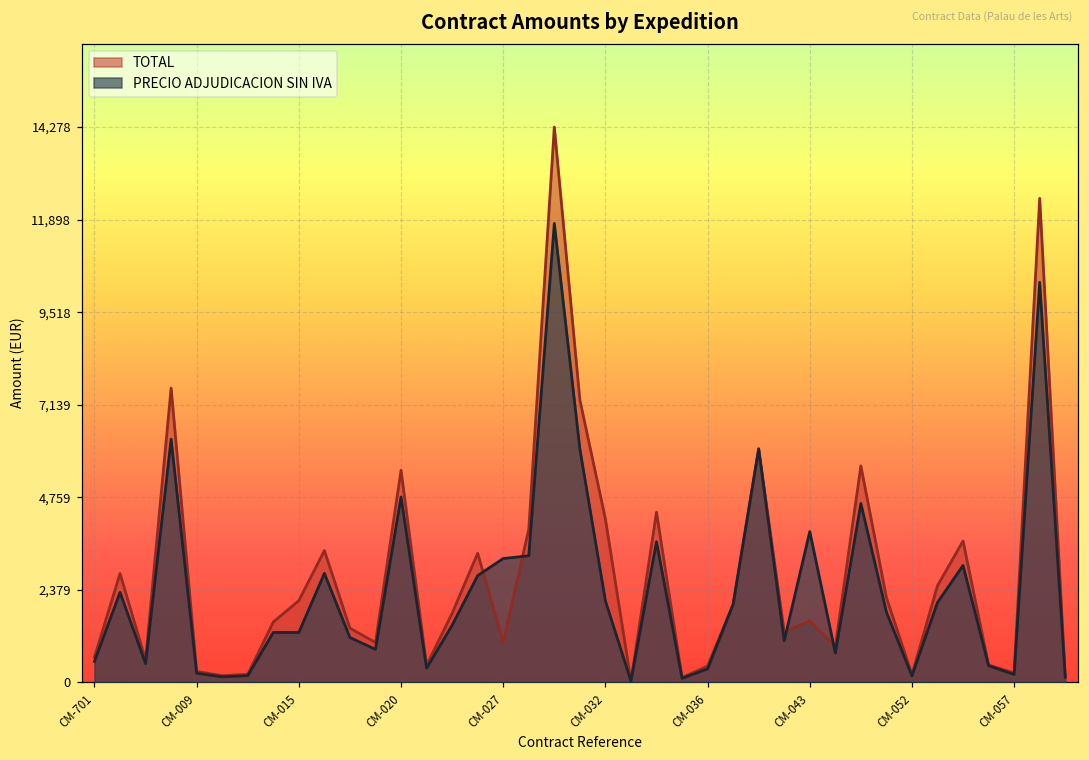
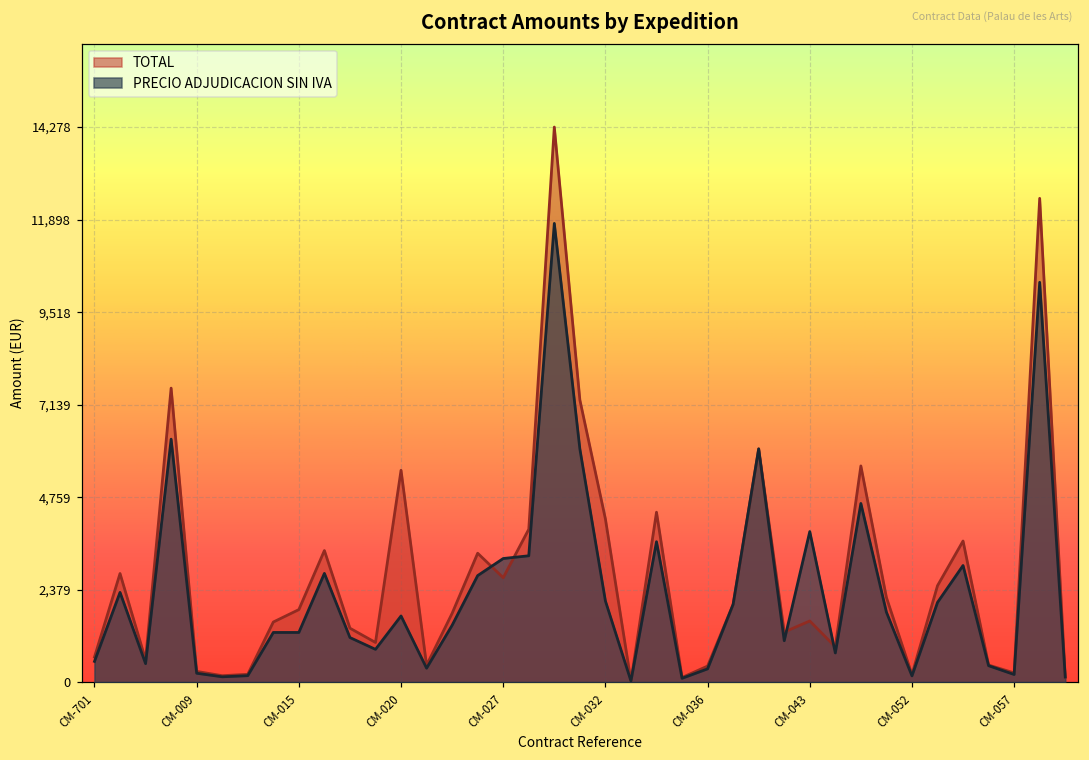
TOTAL, CM-015: 2,100 -> 1,900
PRECIO ADJUDICACION SIN IVA, CM-020: 4,800 -> 1,700
TOTAL, CM-027: 1,000 -> 2,700
